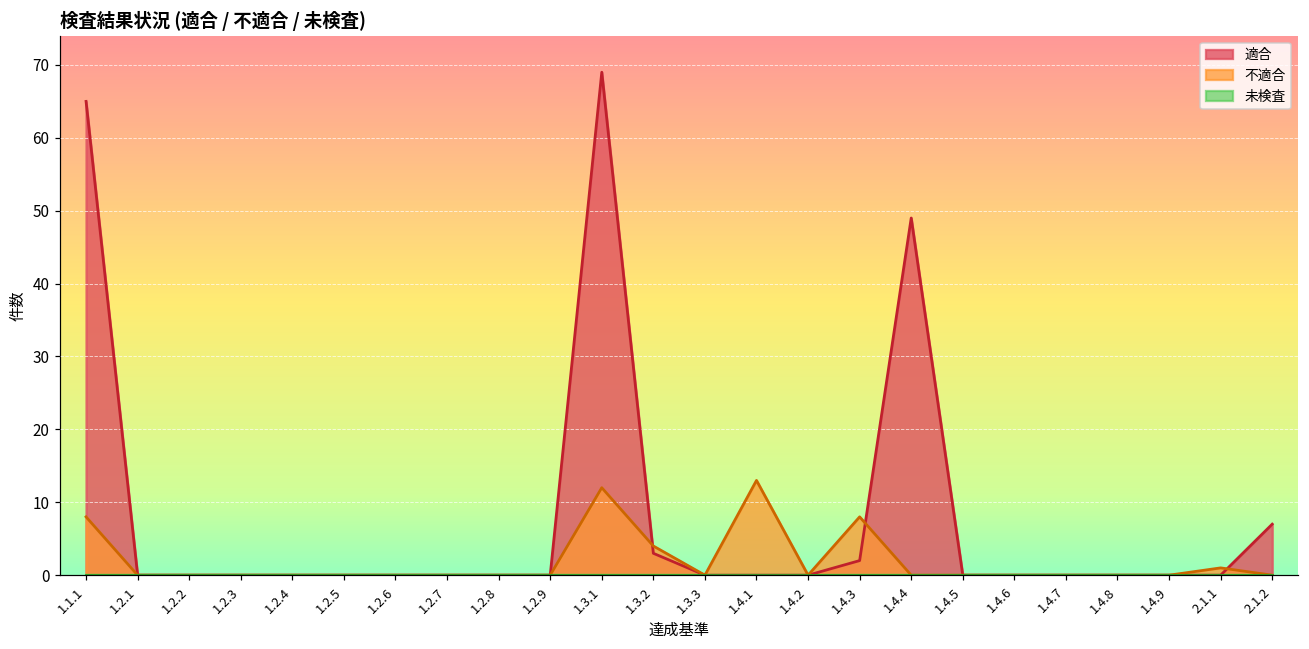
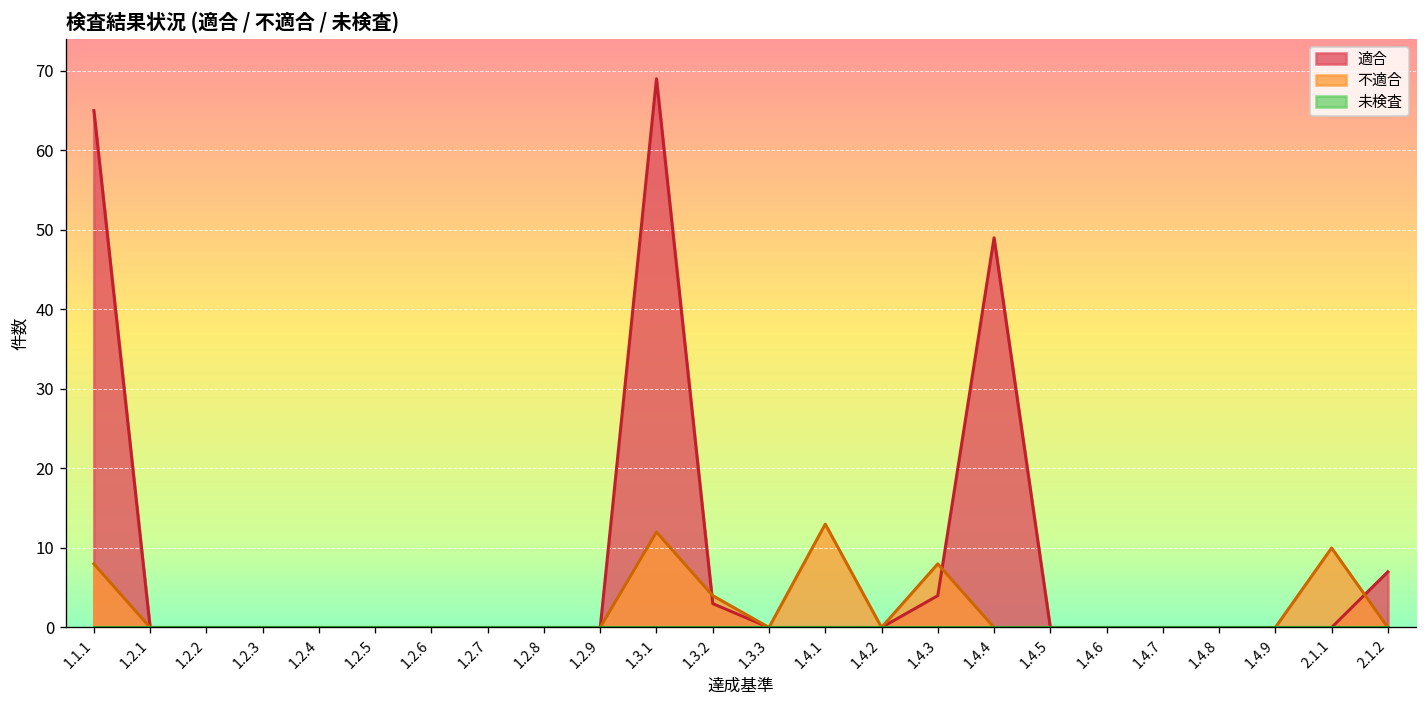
適合, 1.4.3: 2 -> 4
不適合, 2.1.1: 1 -> 10
